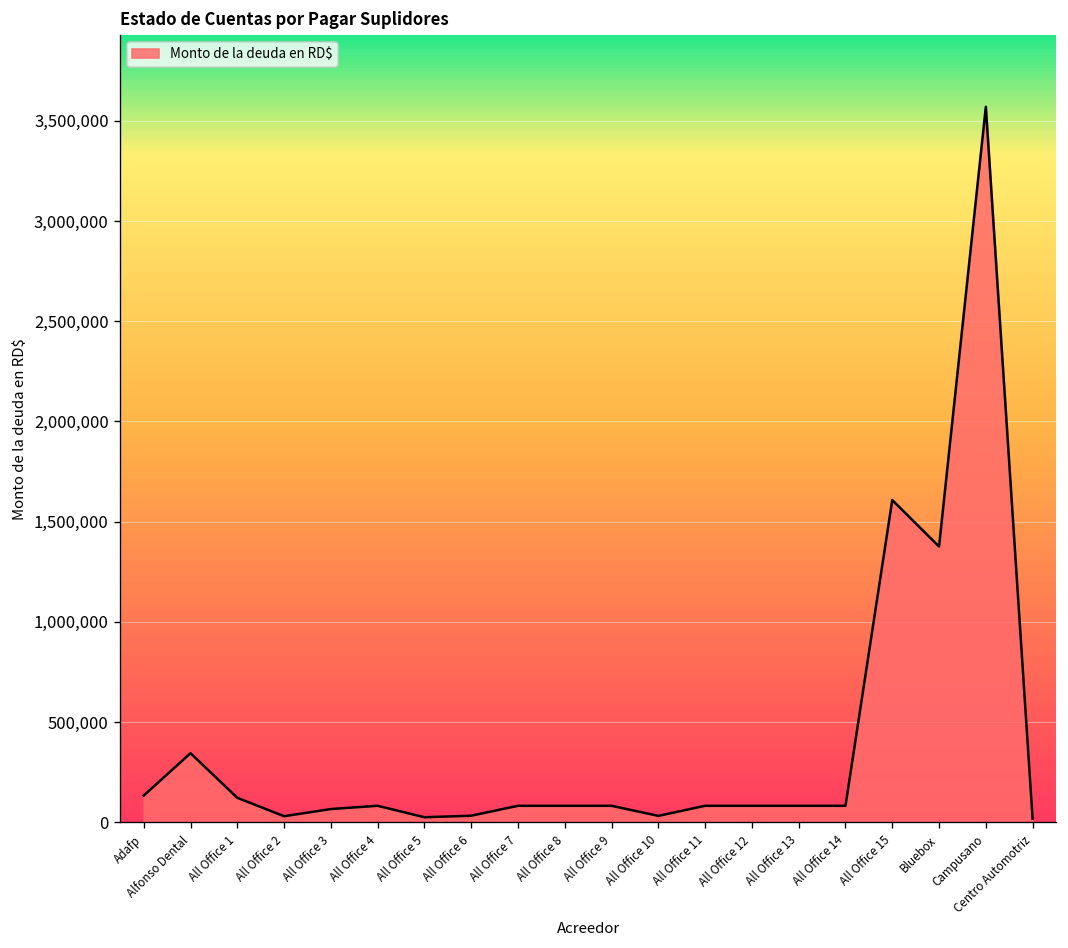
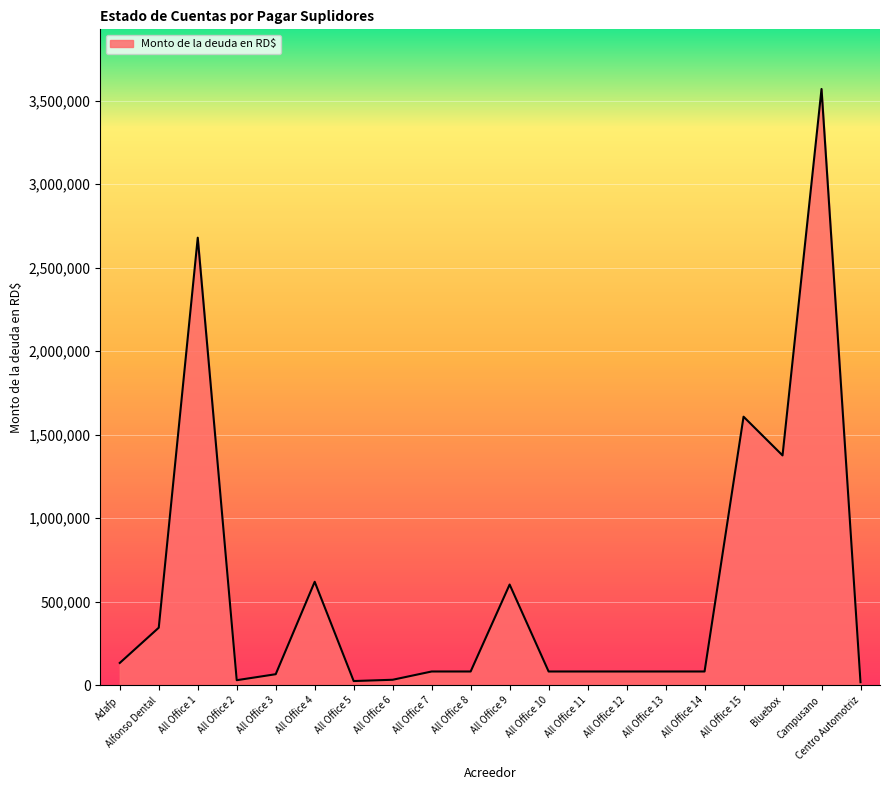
All Office 1: 120,000 -> 2,680,000
All Office 4: 80,000 -> 620,000
All Office 9: 80,000 -> 600,000
All Office 10: 30,000 -> 80,000
